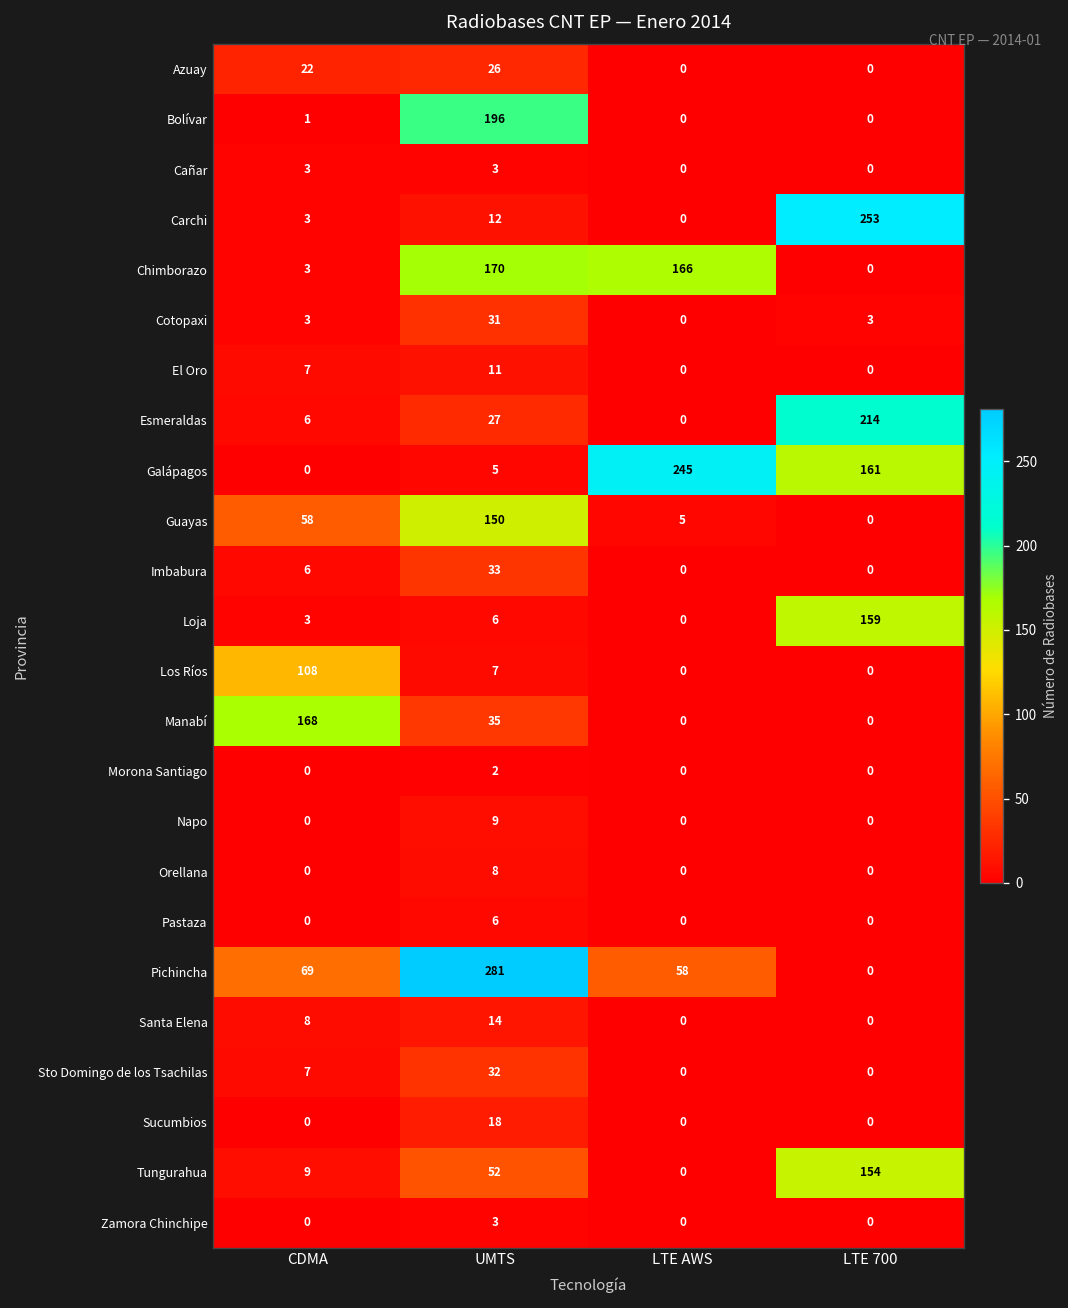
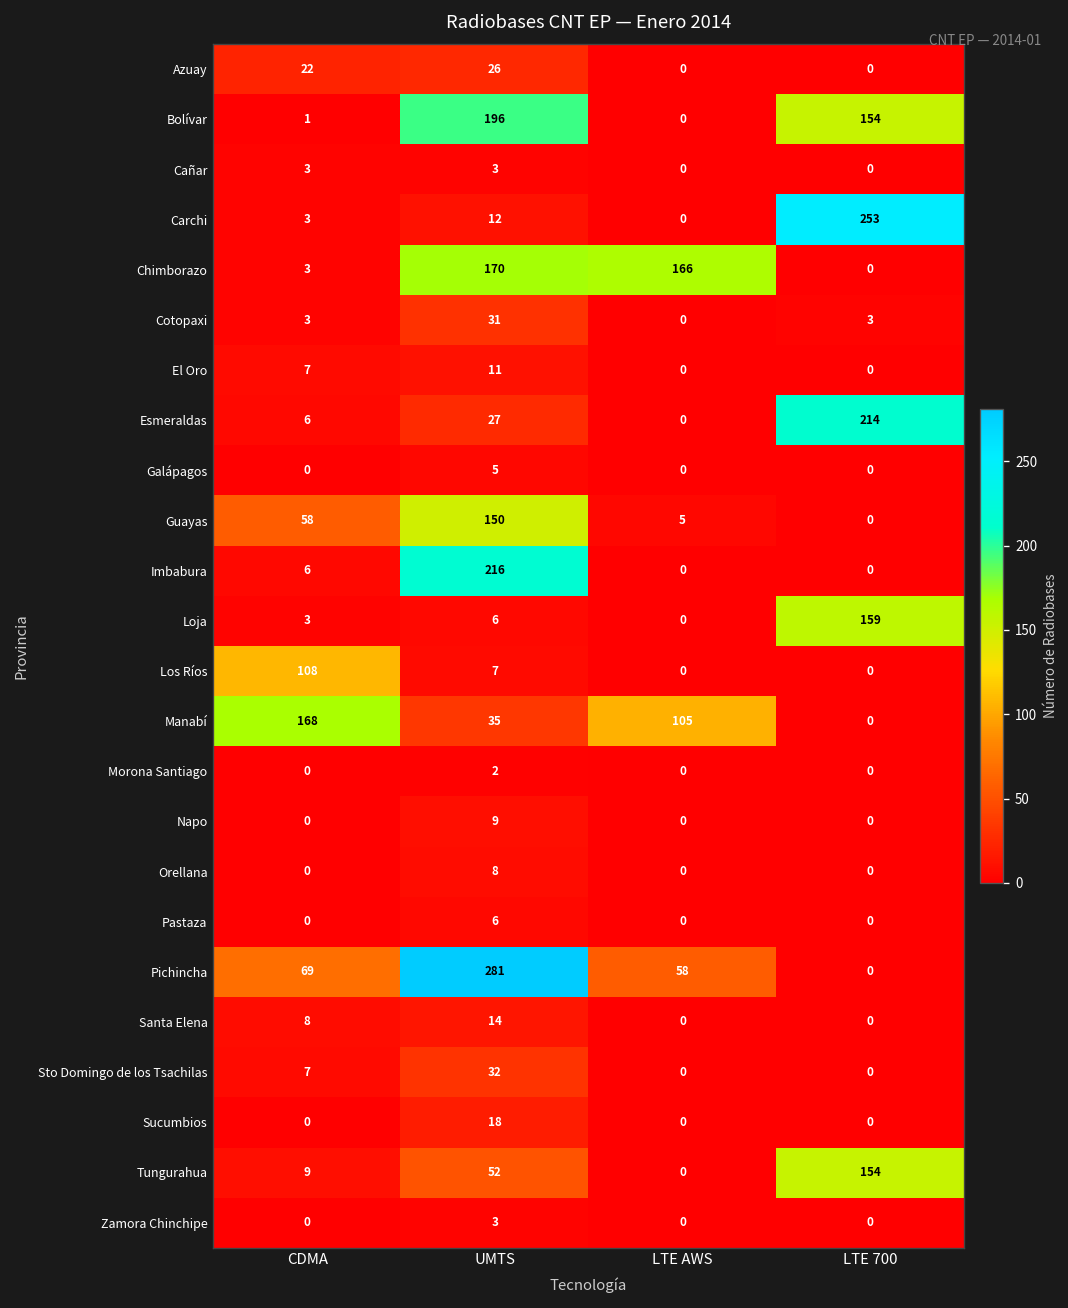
Bolívar, LTE 700: 0 -> 154
Galápagos, LTE AWS: 245 -> 0
Galápagos, LTE 700: 161 -> 0
Imbabura, UMTS: 33 -> 216
Manabí, LTE AWS: 0 -> 105
